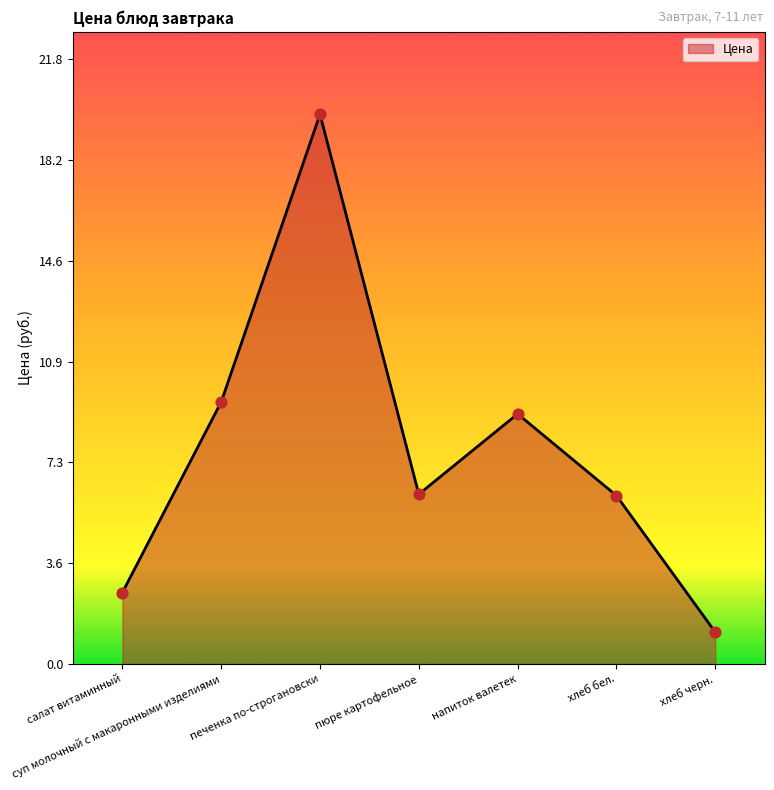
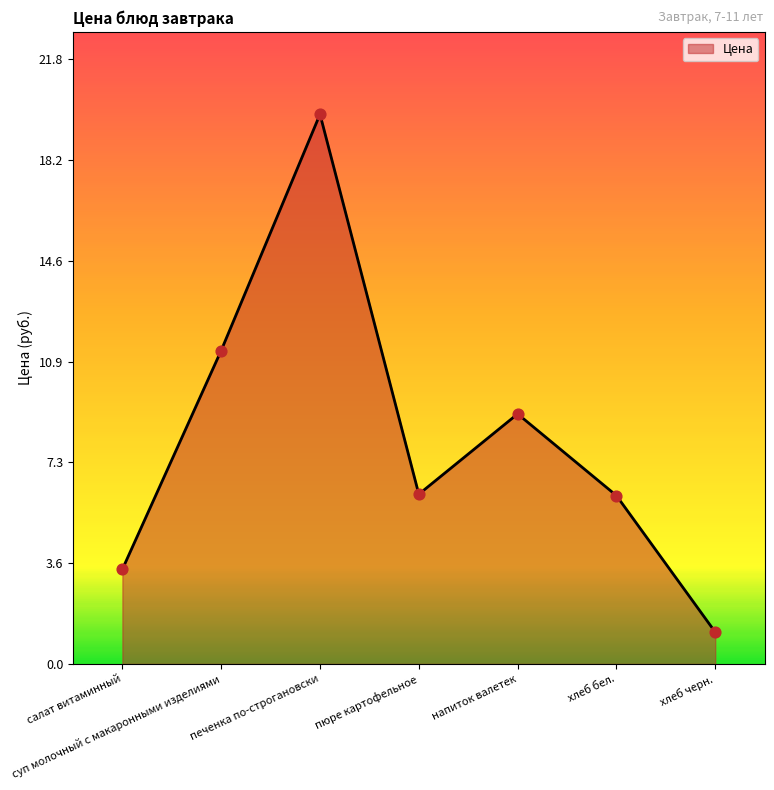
салат витаминный: 2.6 -> 3.4
суп молочный с макаронными изделиями: 9.5 -> 11.3
